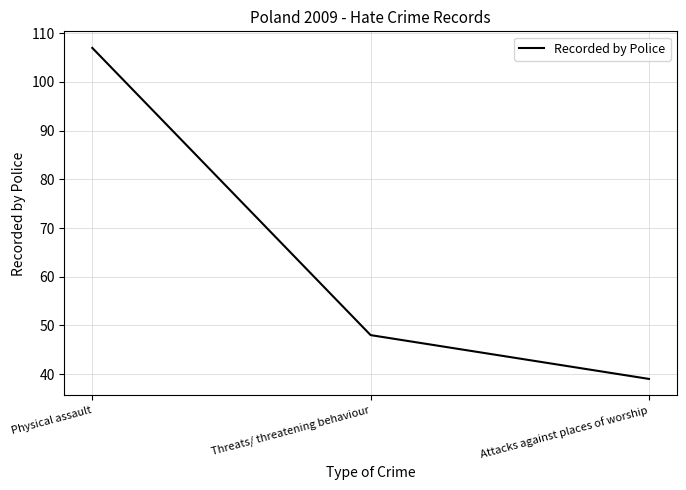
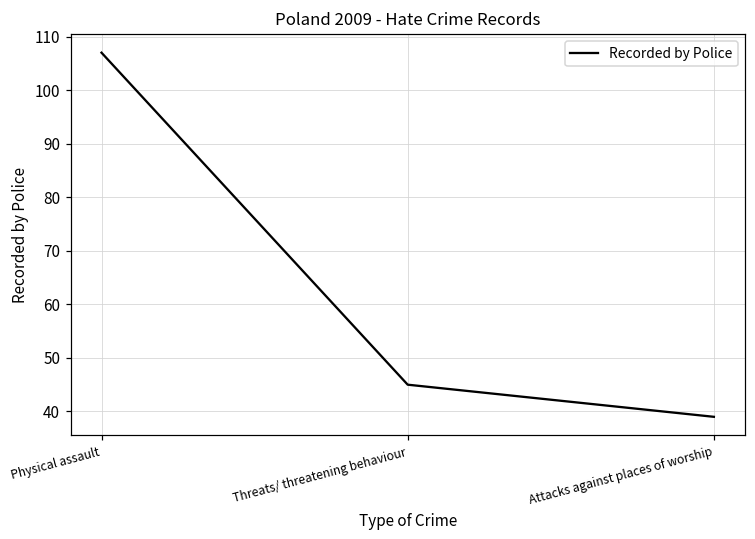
Threats/ threatening behaviour: 48 -> 45
